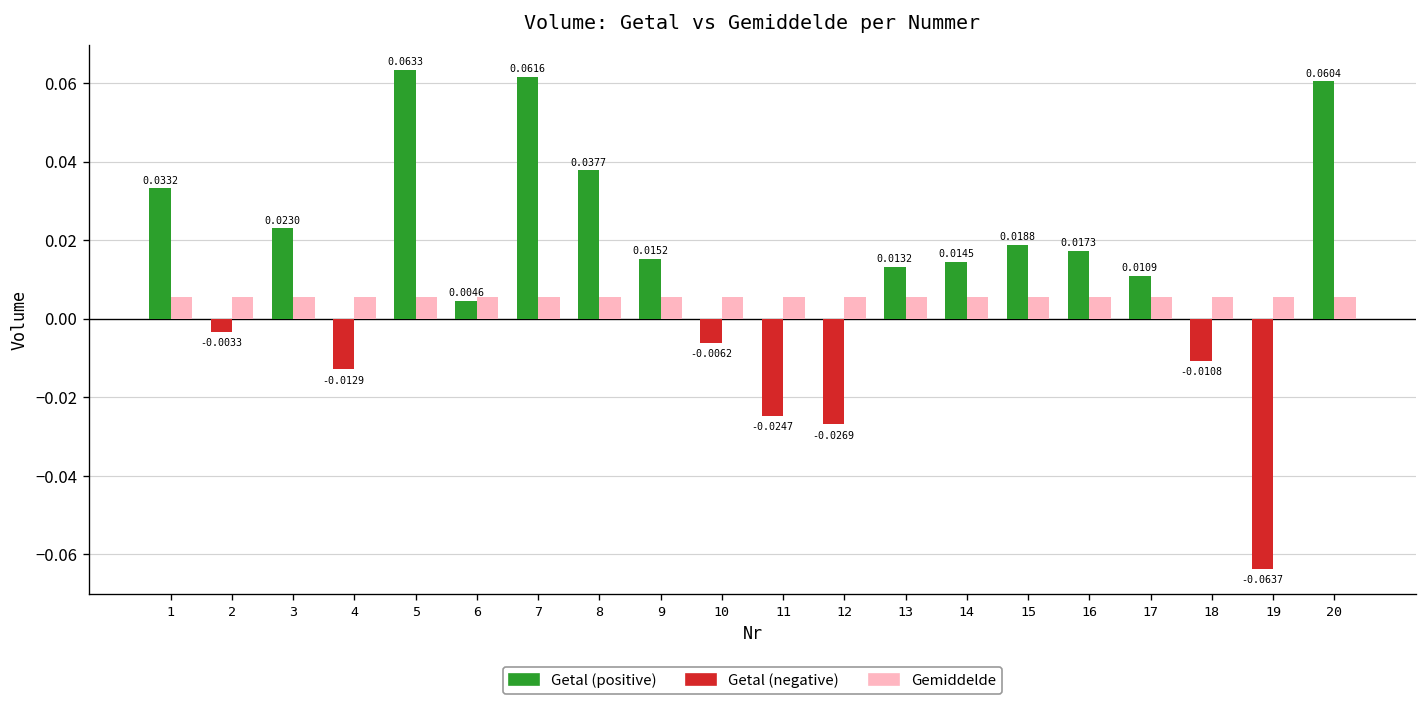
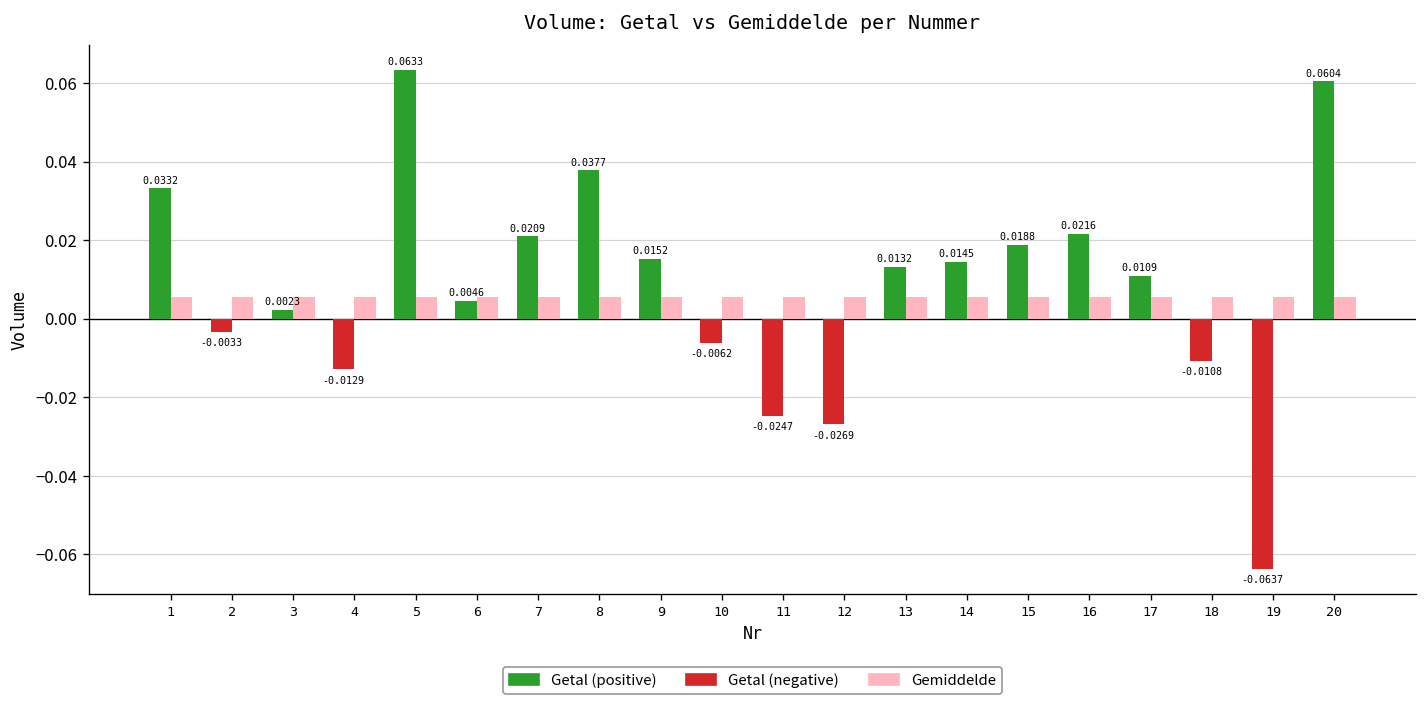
Getal (positive), 3: 0.0230 -> 0.0023
Getal (positive), 7: 0.0616 -> 0.0209
Getal (positive), 16: 0.0173 -> 0.0216
